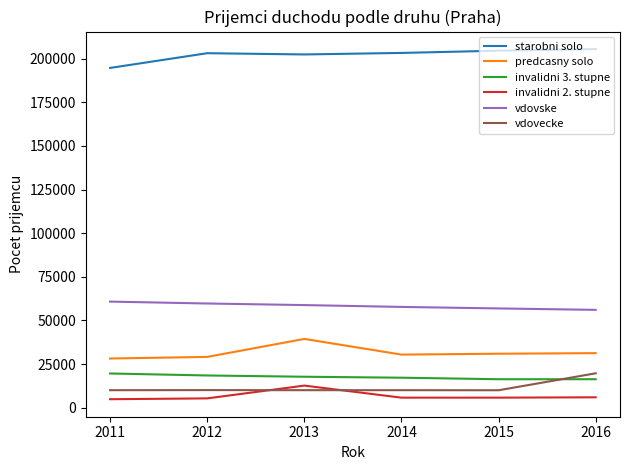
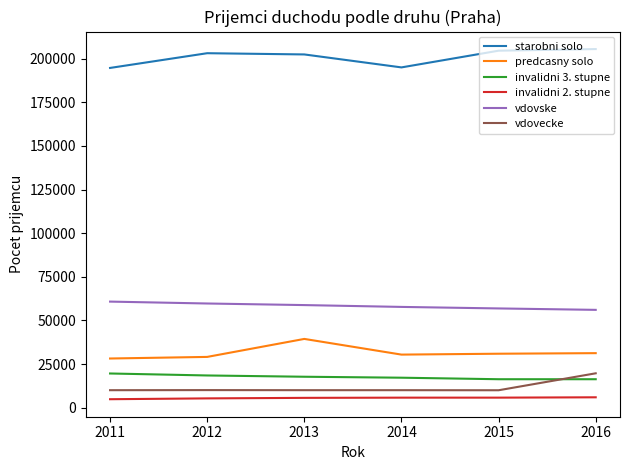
invalidni 2. stupne, 2013: 13000 -> 6000
starobni solo, 2014: 203000 -> 195000
